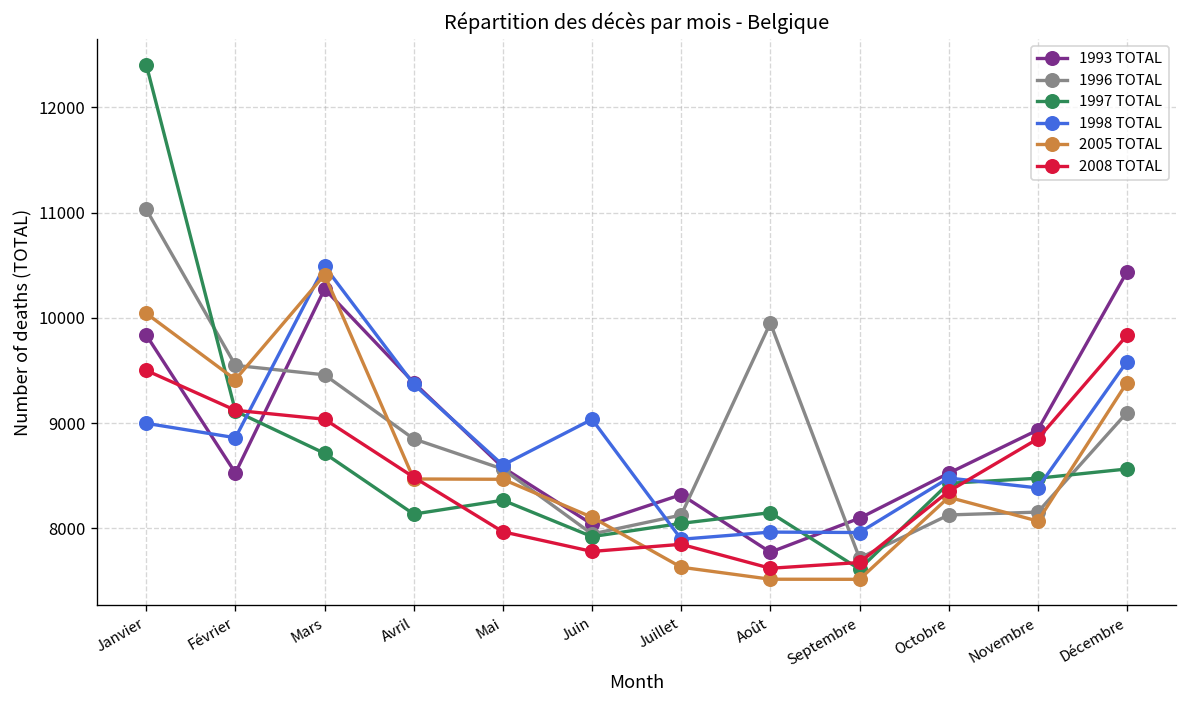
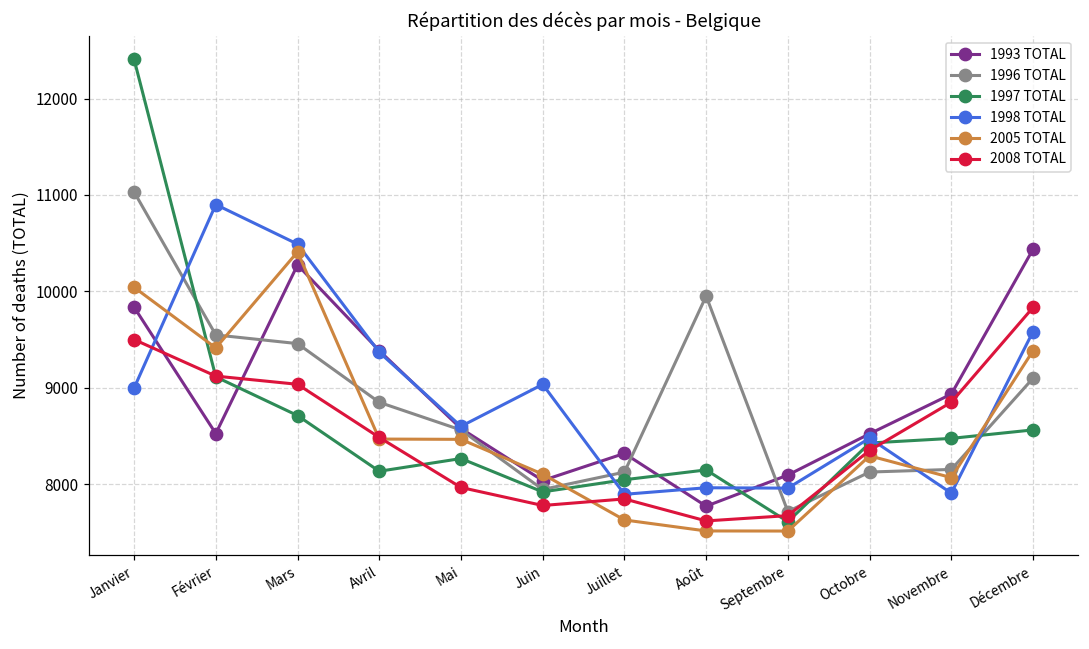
1998 TOTAL, Février: 8900 -> 10900
1998 TOTAL, Novembre: 8400 -> 7900
